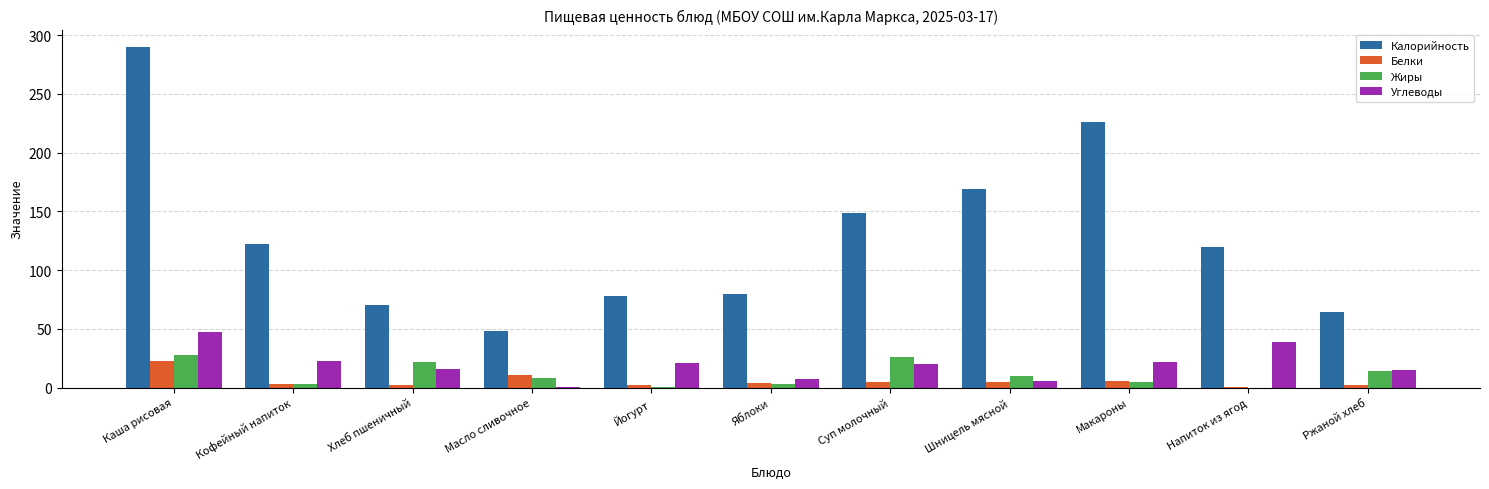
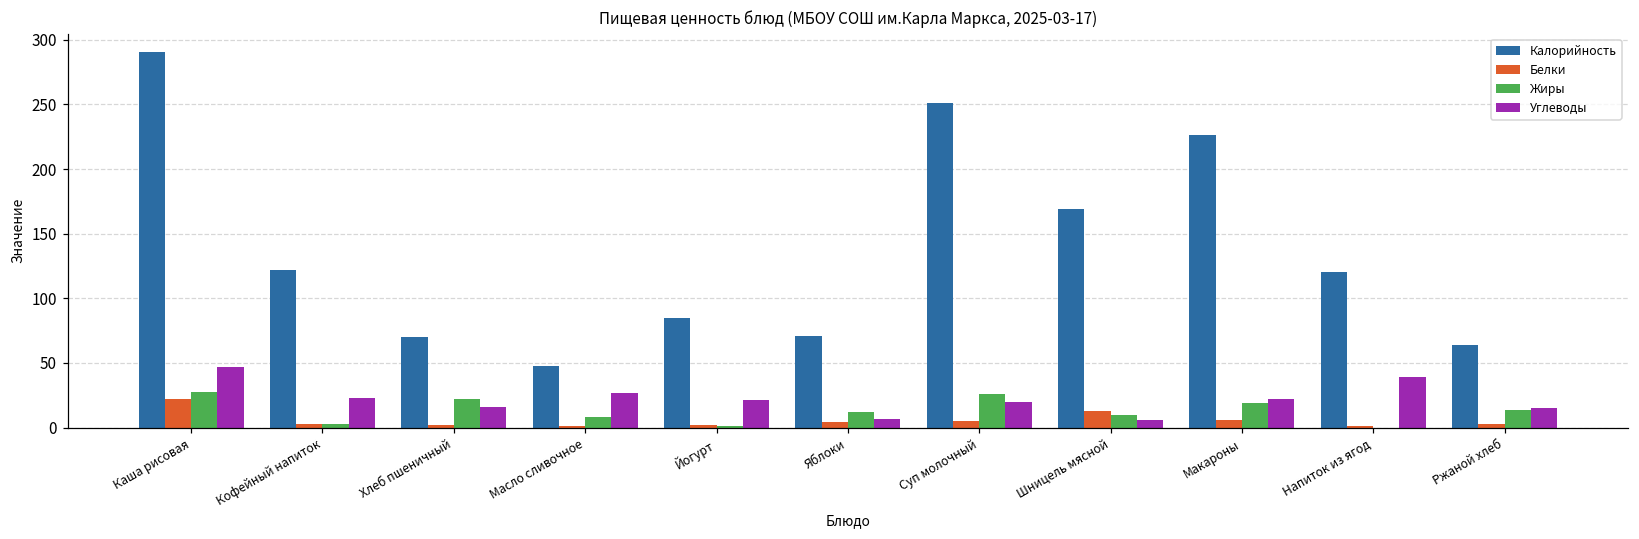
Белки, Масло сливочное: 11 -> 1
Углеводы, Масло сливочное: 1 -> 27
Калорийность, Йогурт: 78 -> 85
Калорийность, Яблоки: 80 -> 71
Жиры, Яблоки: 3 -> 12
Калорийность, Суп молочный: 149 -> 251
Белки, Шницель мясной: 5 -> 13
Жиры, Макароны: 5 -> 19
